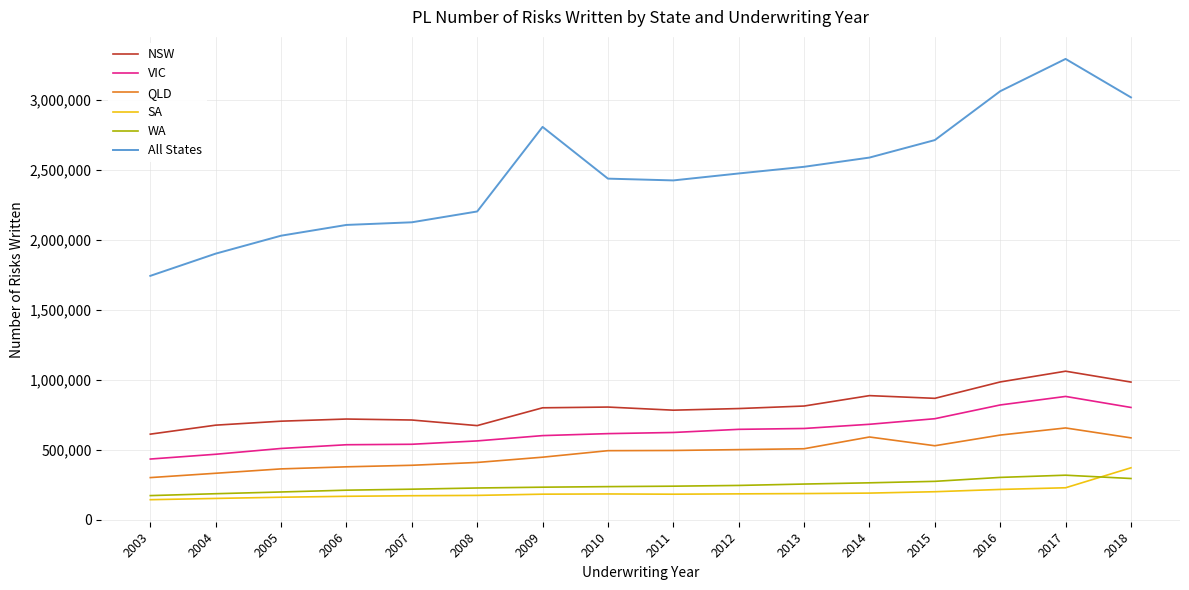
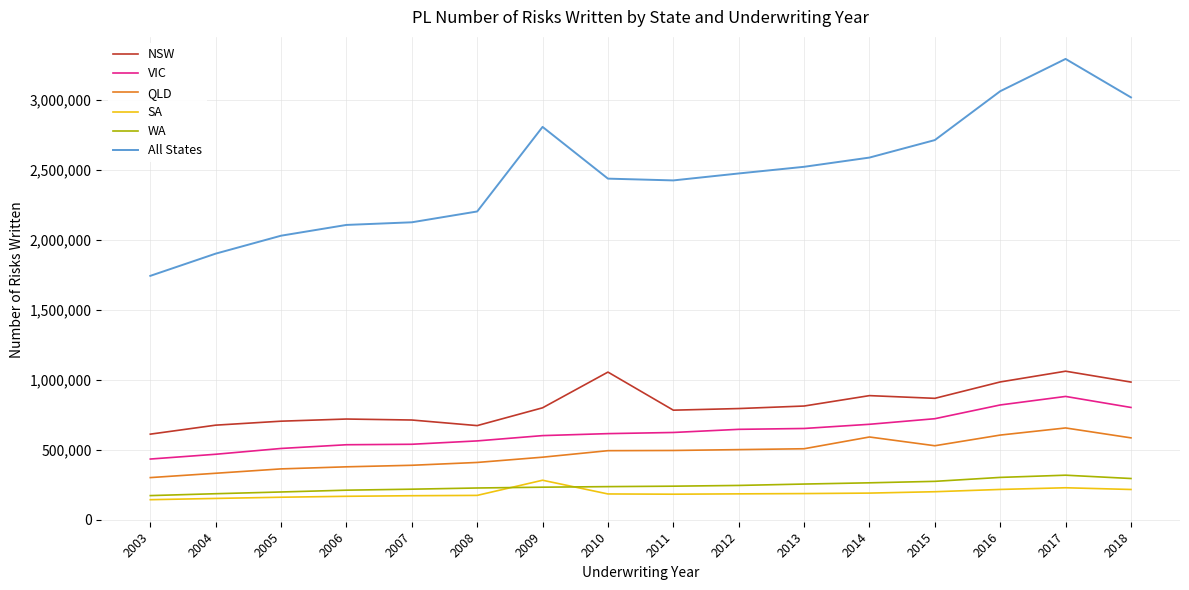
SA, 2009: 180,000 -> 280,000
NSW, 2010: 810,000 -> 1,060,000
SA, 2018: 370,000 -> 220,000
